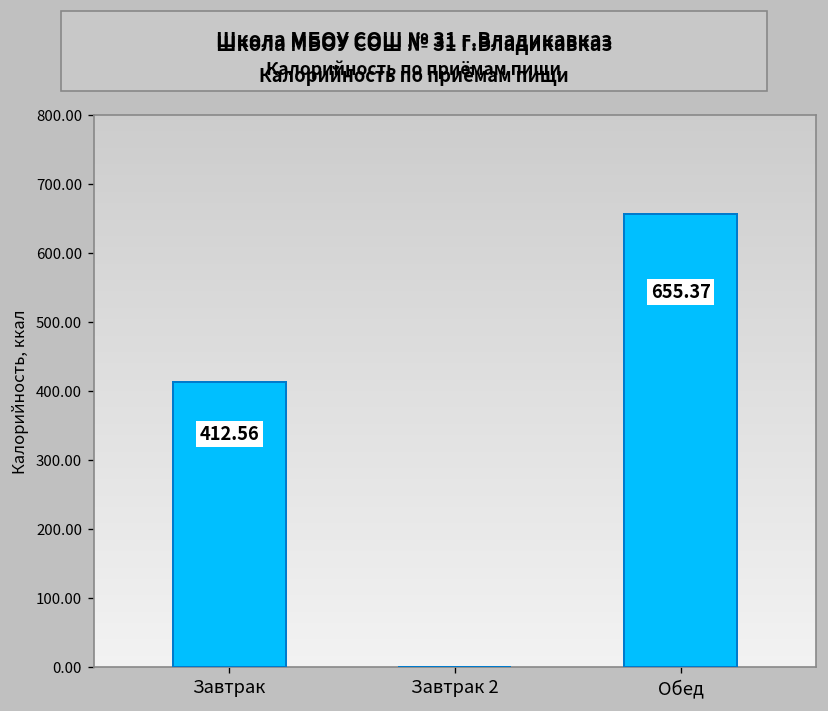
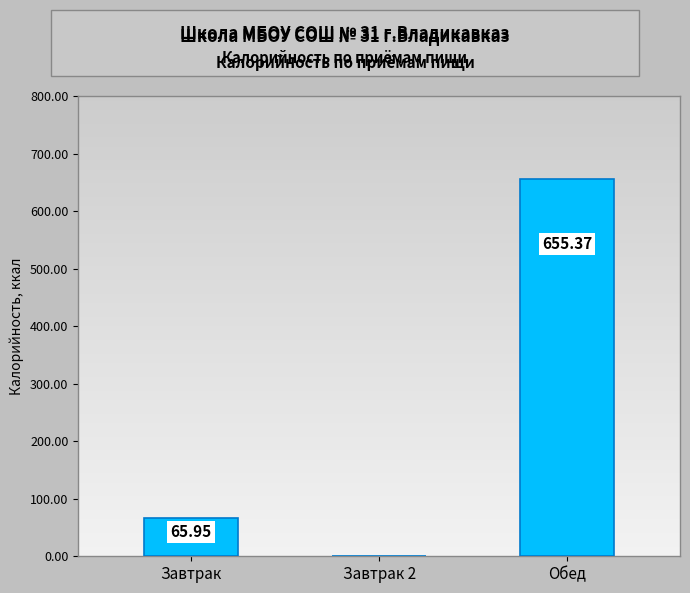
Завтрак: 412.56 -> 65.95
